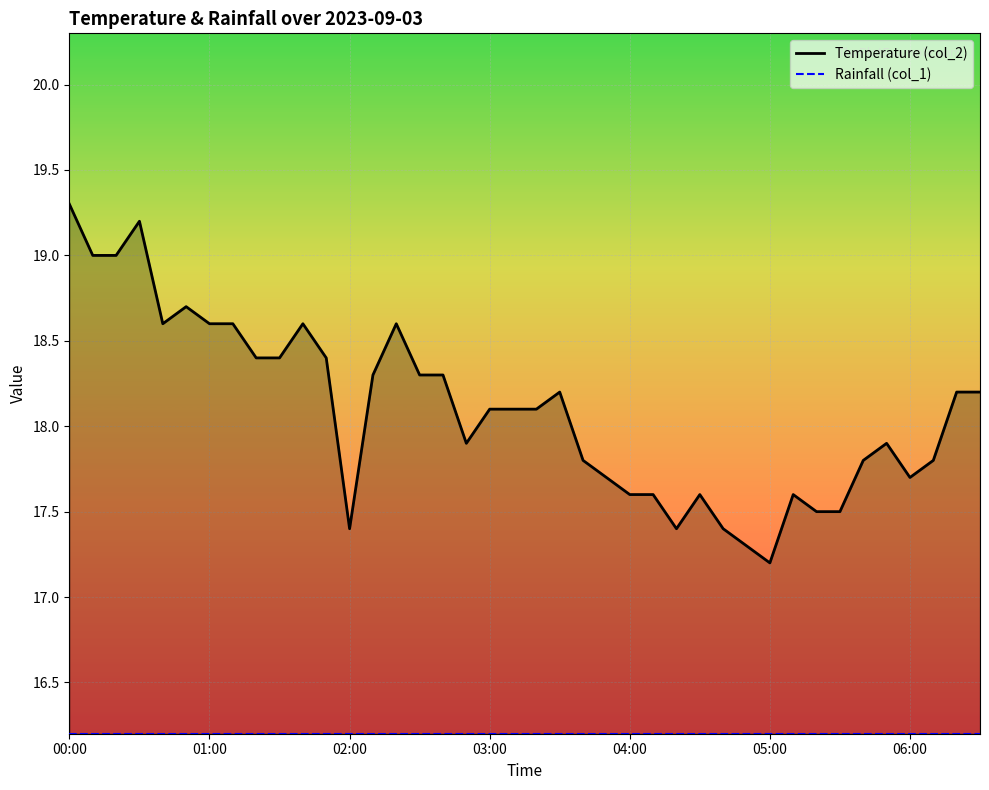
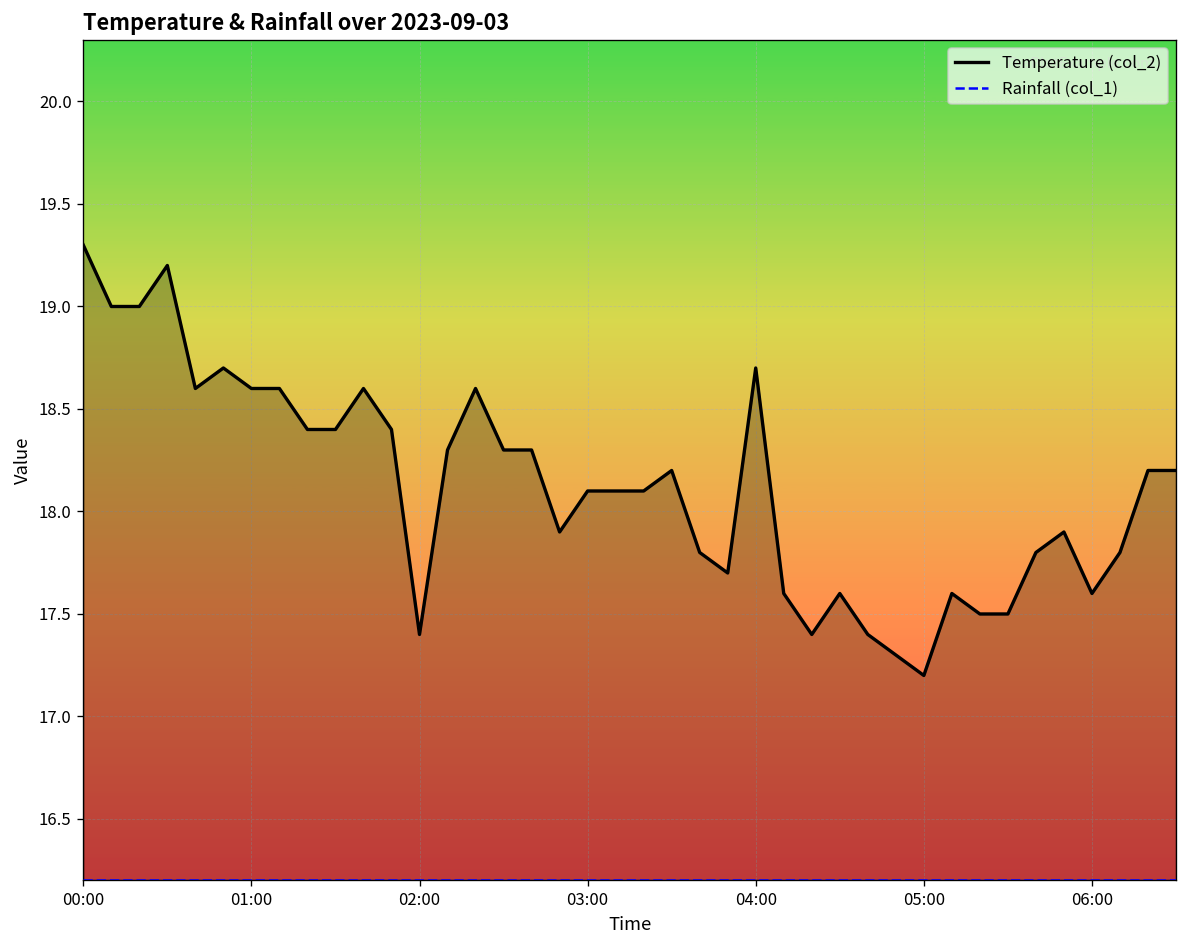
Temperature (col_2), 04:00: 17.6 -> 18.7
Temperature (col_2), 06:00: 17.7 -> 17.6
